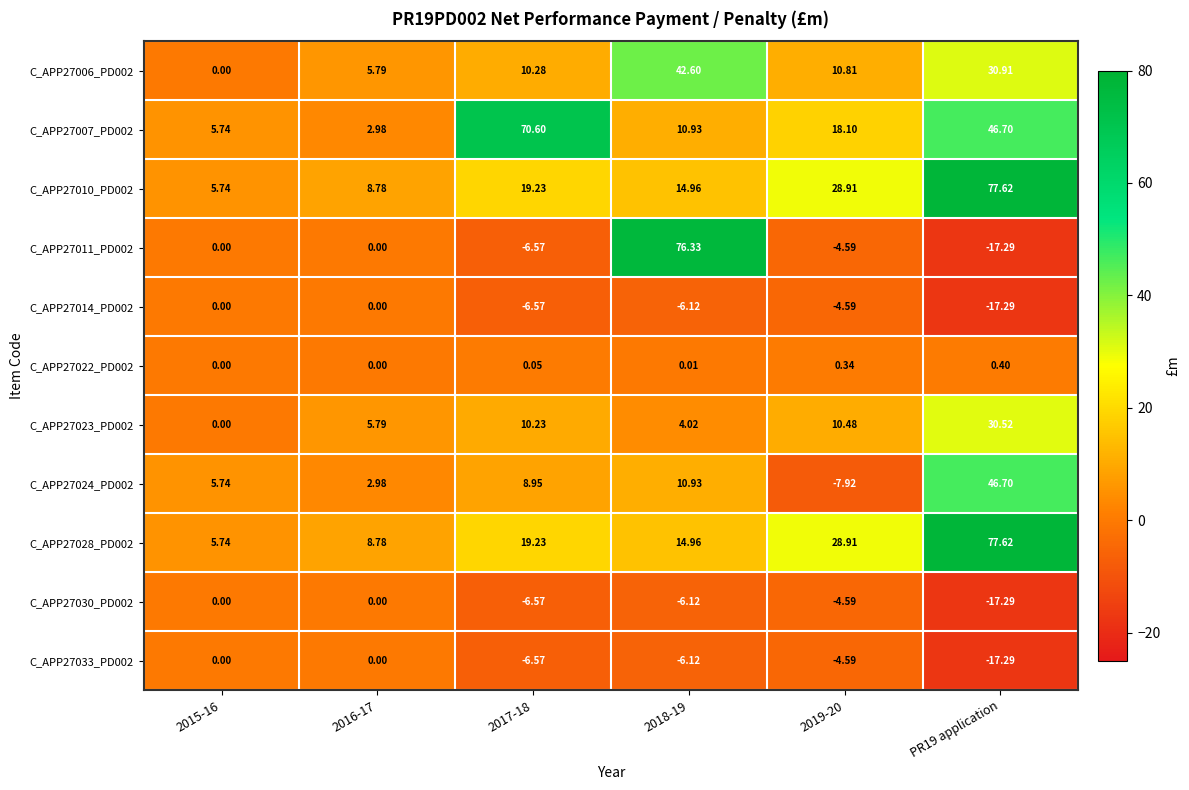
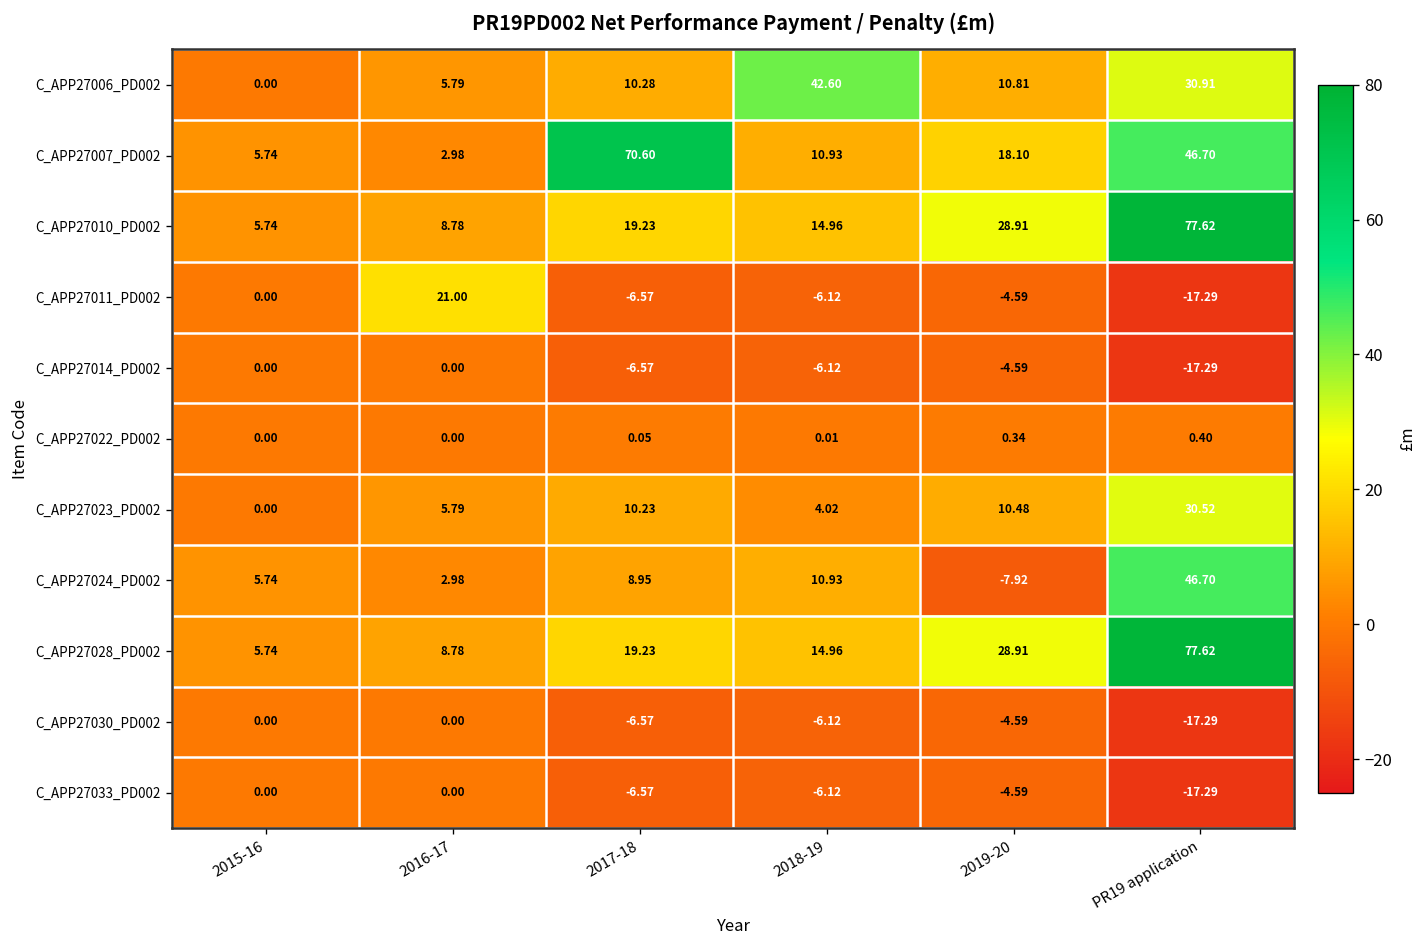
C_APP27011_PD002, 2016-17: 0.00 -> 21.00
C_APP27011_PD002, 2018-19: 76.33 -> -6.12
